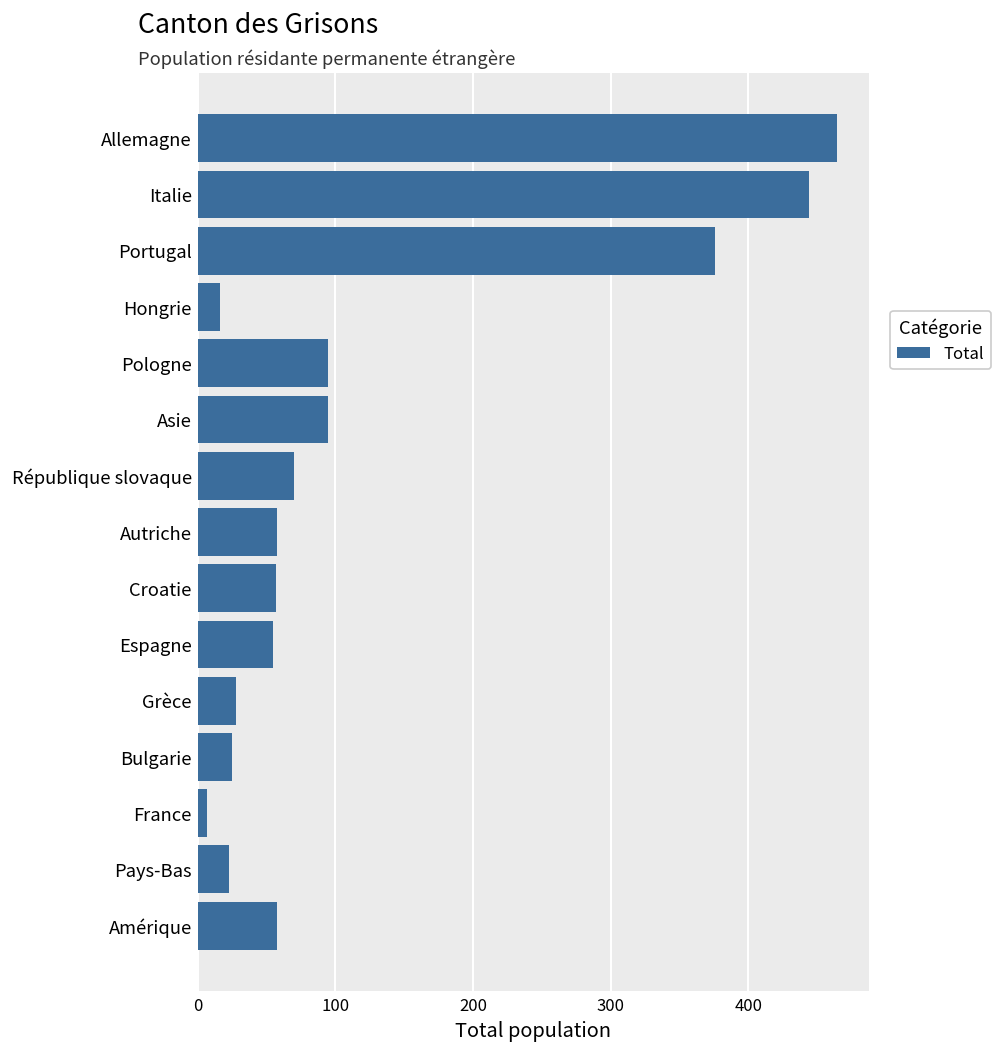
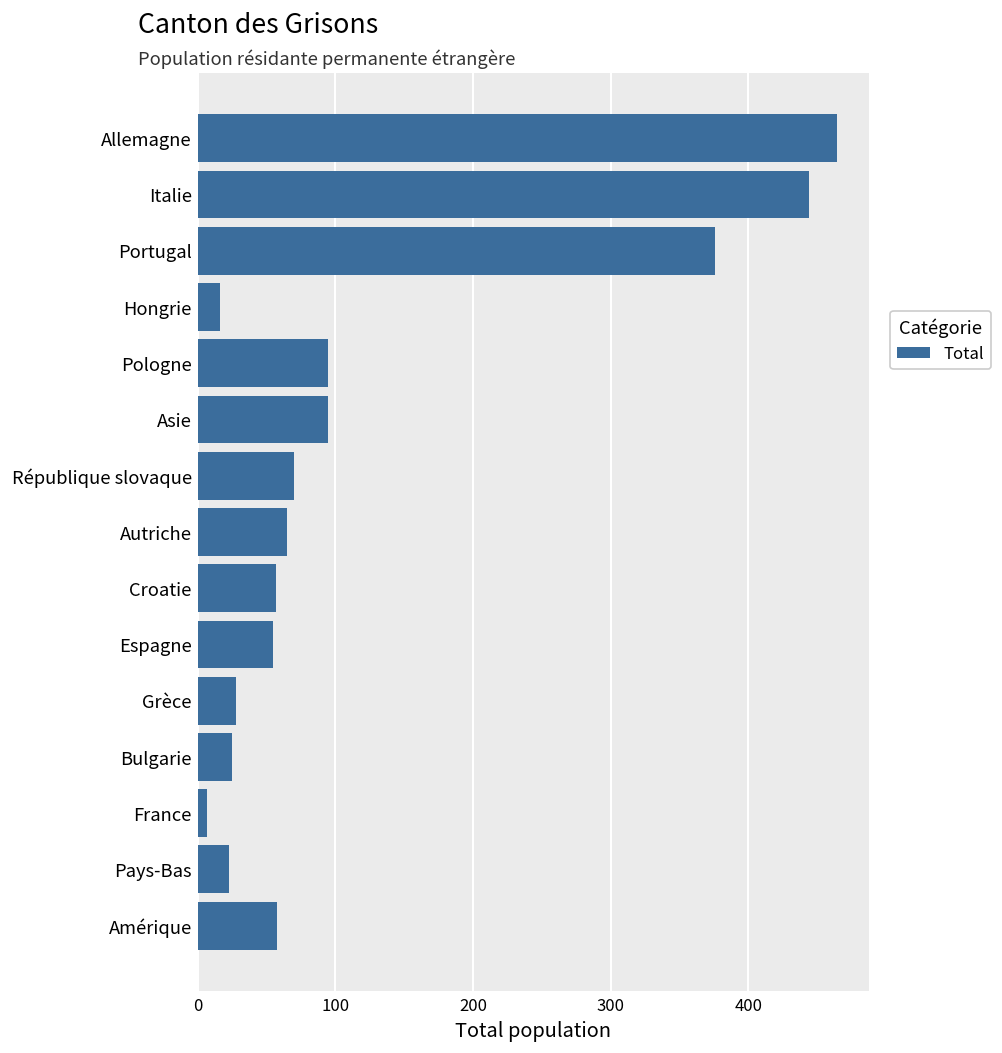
Autriche: 58 -> 65
